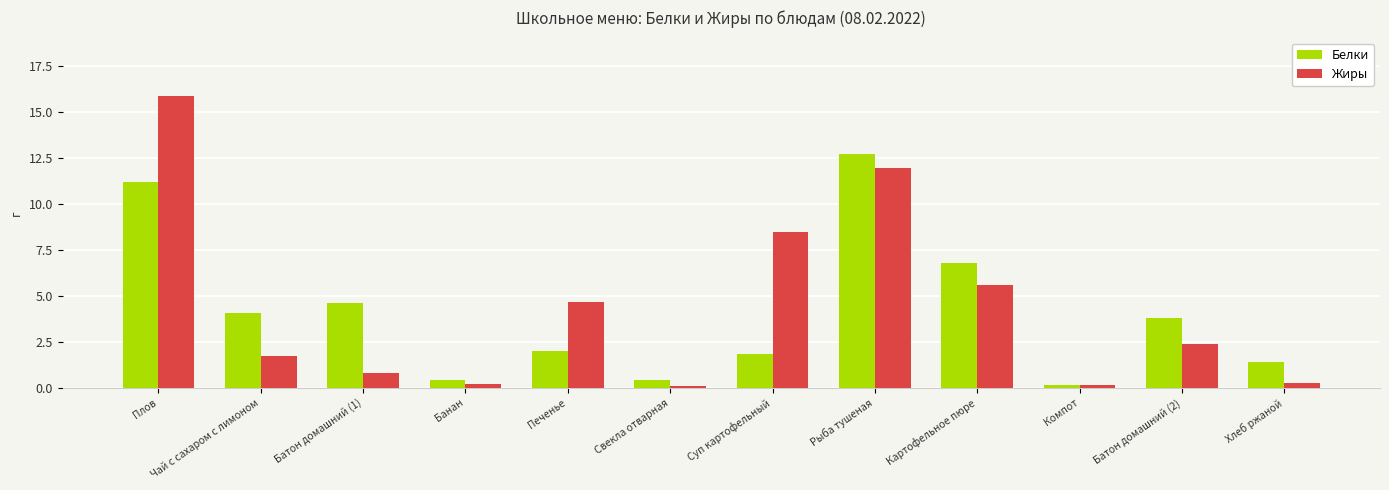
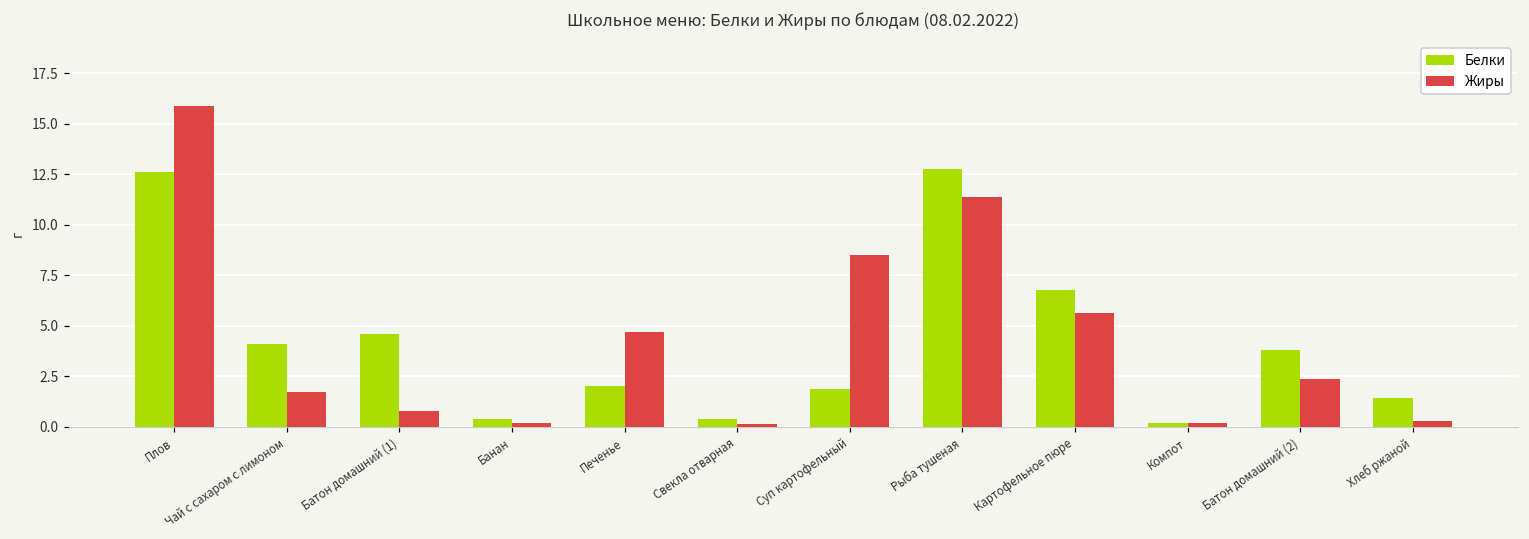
Белки, Плов: 11.2 -> 12.6
Жиры, Рыба тушеная: 12.0 -> 11.4
